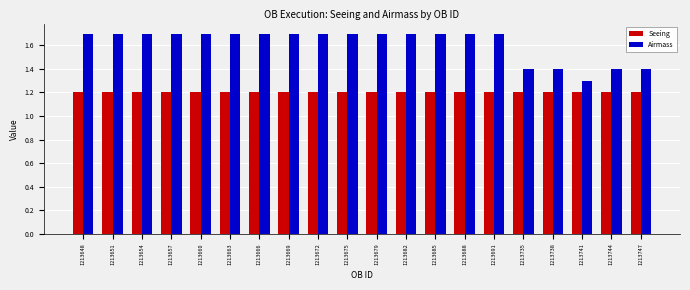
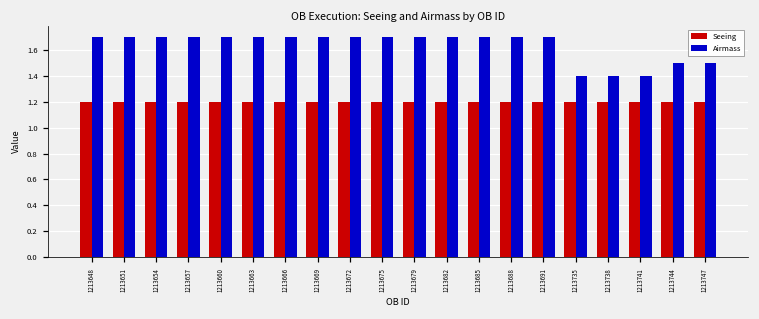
Airmass, 1213741: 1.3 -> 1.4
Airmass, 1213744: 1.4 -> 1.5
Airmass, 1213747: 1.4 -> 1.5
